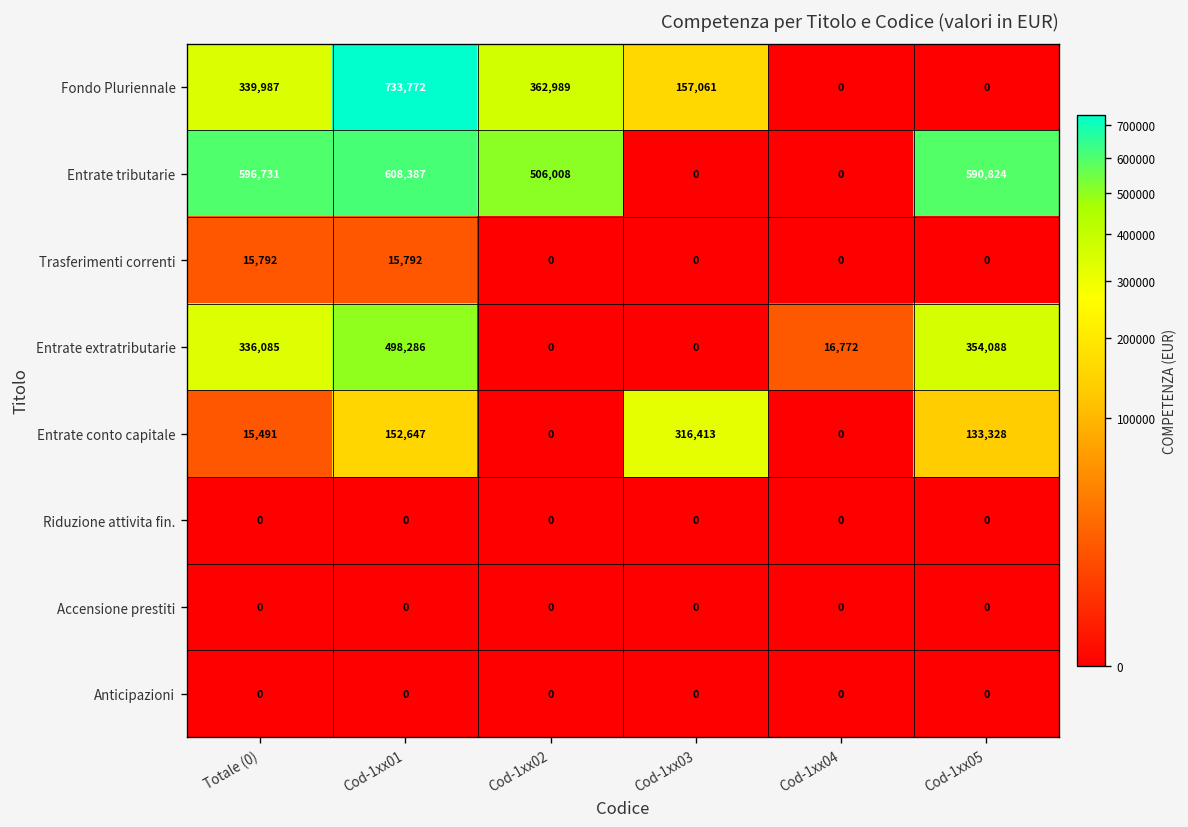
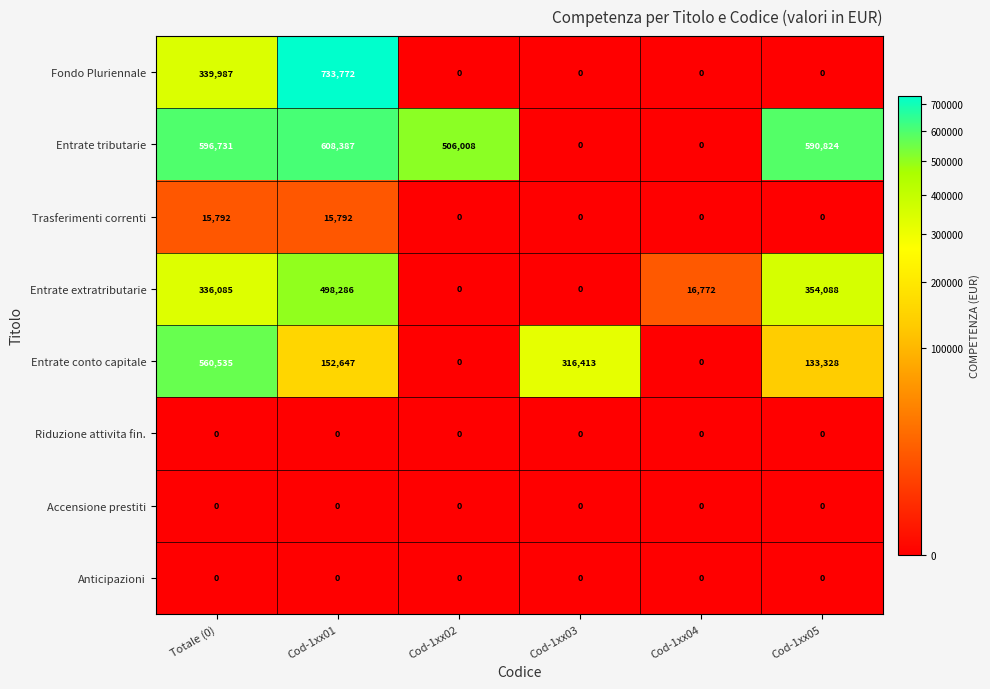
Fondo Pluriennale, Cod-1xx02: 362,989 -> 0
Fondo Pluriennale, Cod-1xx03: 157,061 -> 0
Entrate conto capitale, Totale (0): 15,491 -> 560,535
